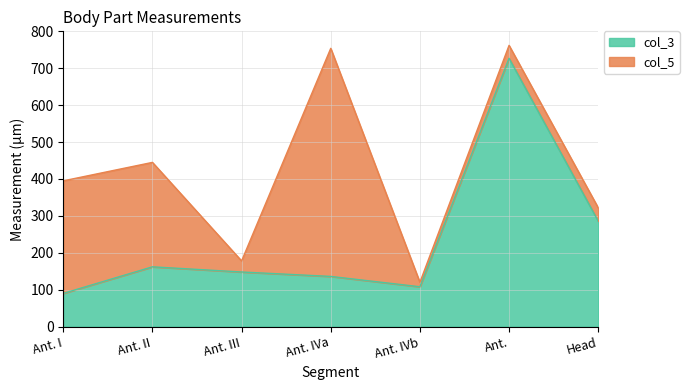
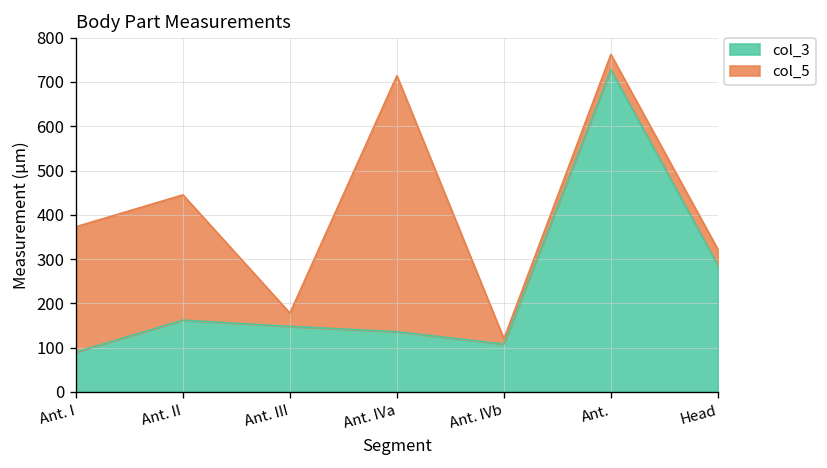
col_5, Ant. I: 310 -> 280
col_5, Ant. IVa: 620 -> 580
